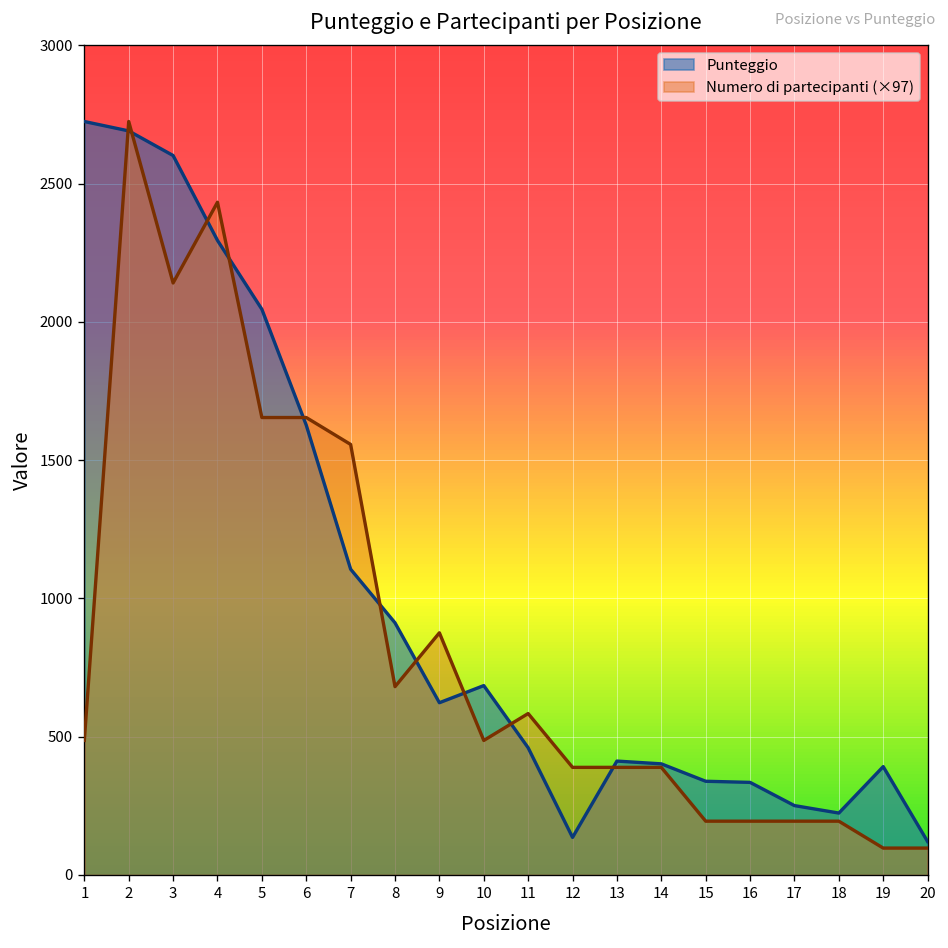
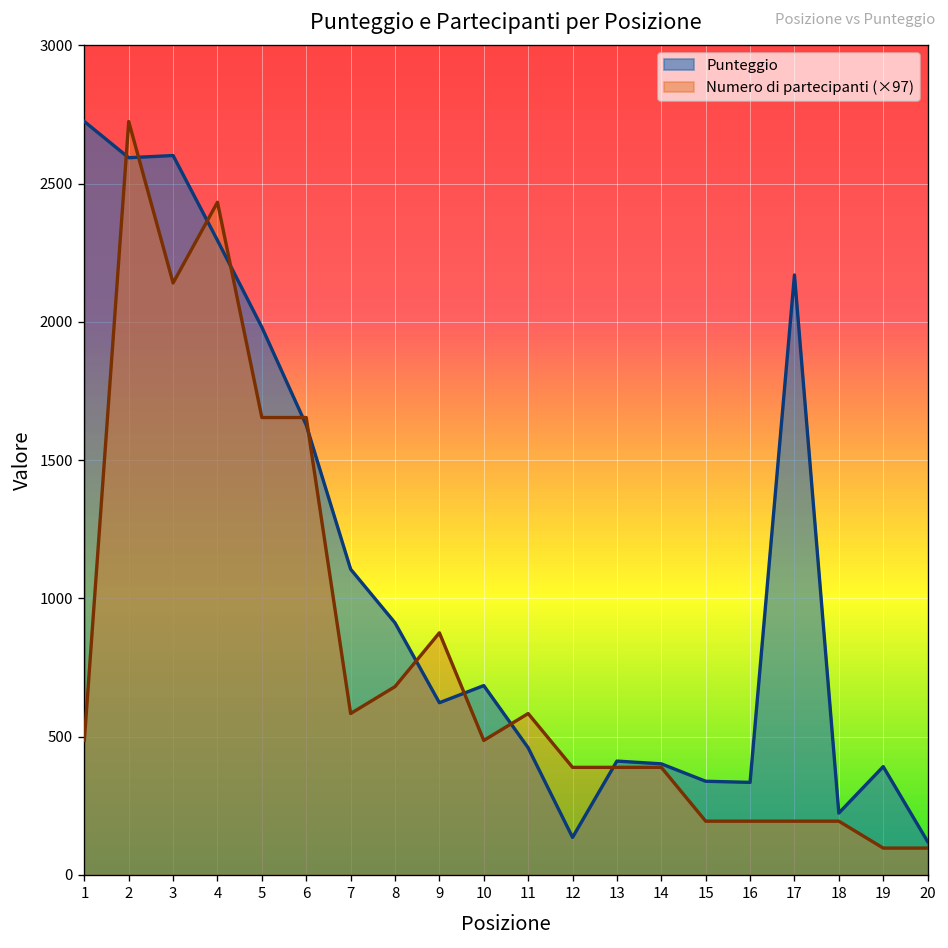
Punteggio, 2: 2690 -> 2590
Punteggio, 5: 2050 -> 1980
Numero di partecipanti (×97), 7: 1560 -> 580
Punteggio, 17: 250 -> 2170
